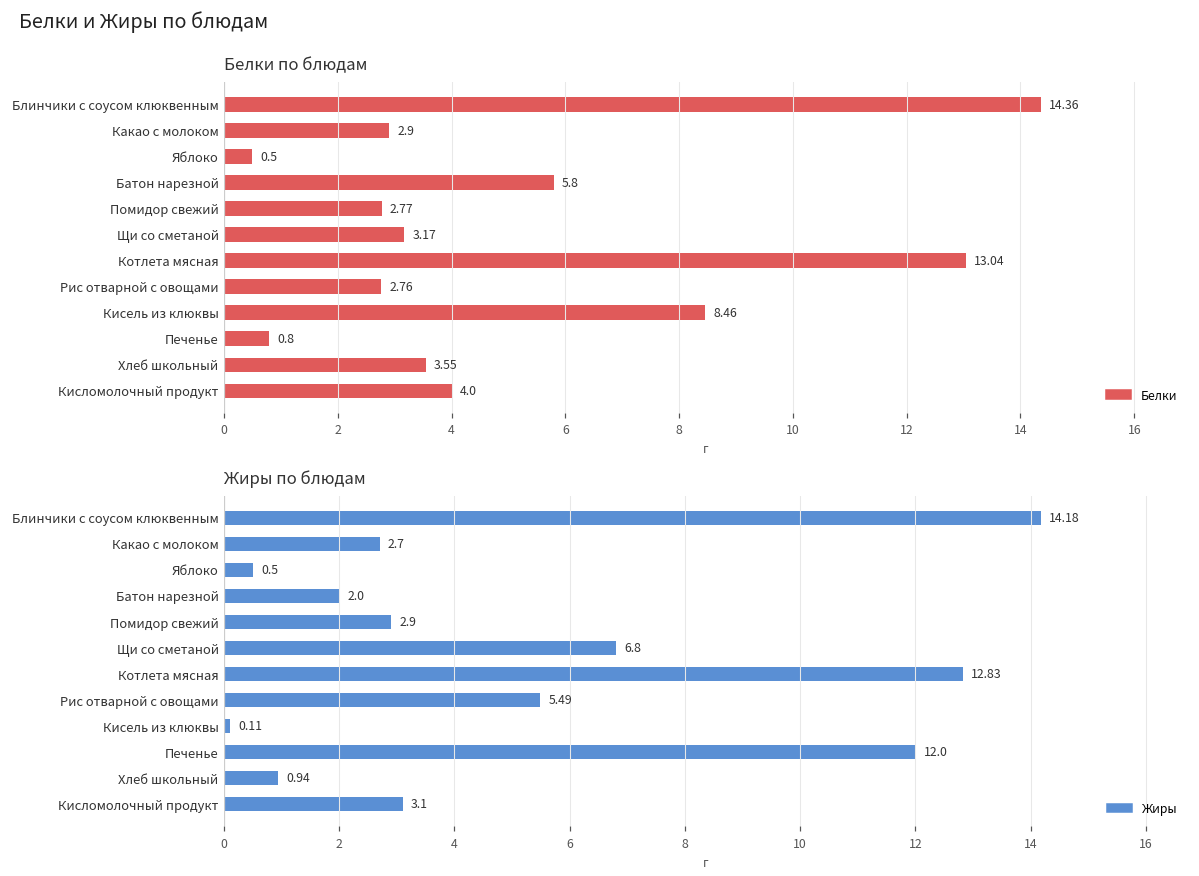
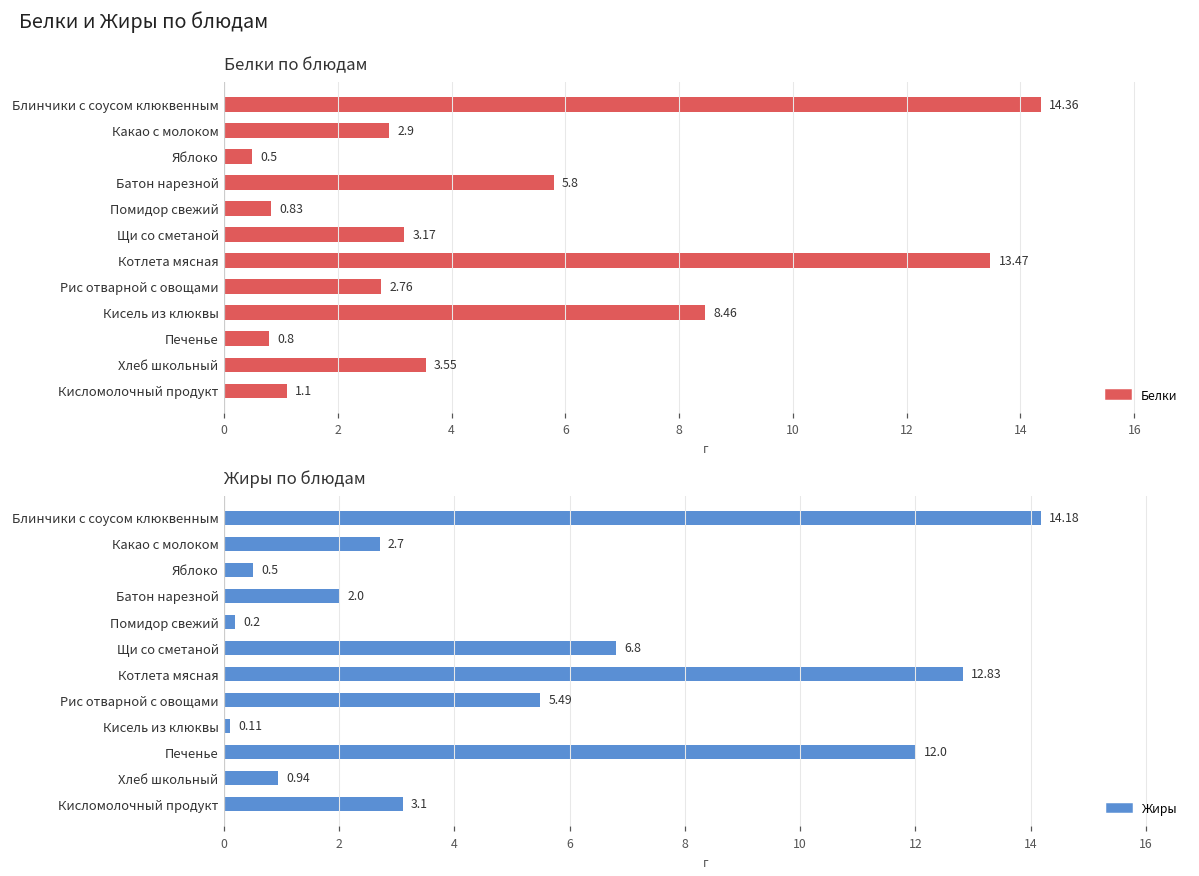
Белки по блюдам, Помидор свежий: 2.77 -> 0.83
Белки по блюдам, Котлета мясная: 13.04 -> 13.47
Белки по блюдам, Кисломолочный продукт: 4.0 -> 1.1
Жиры по блюдам, Помидор свежий: 2.9 -> 0.2
